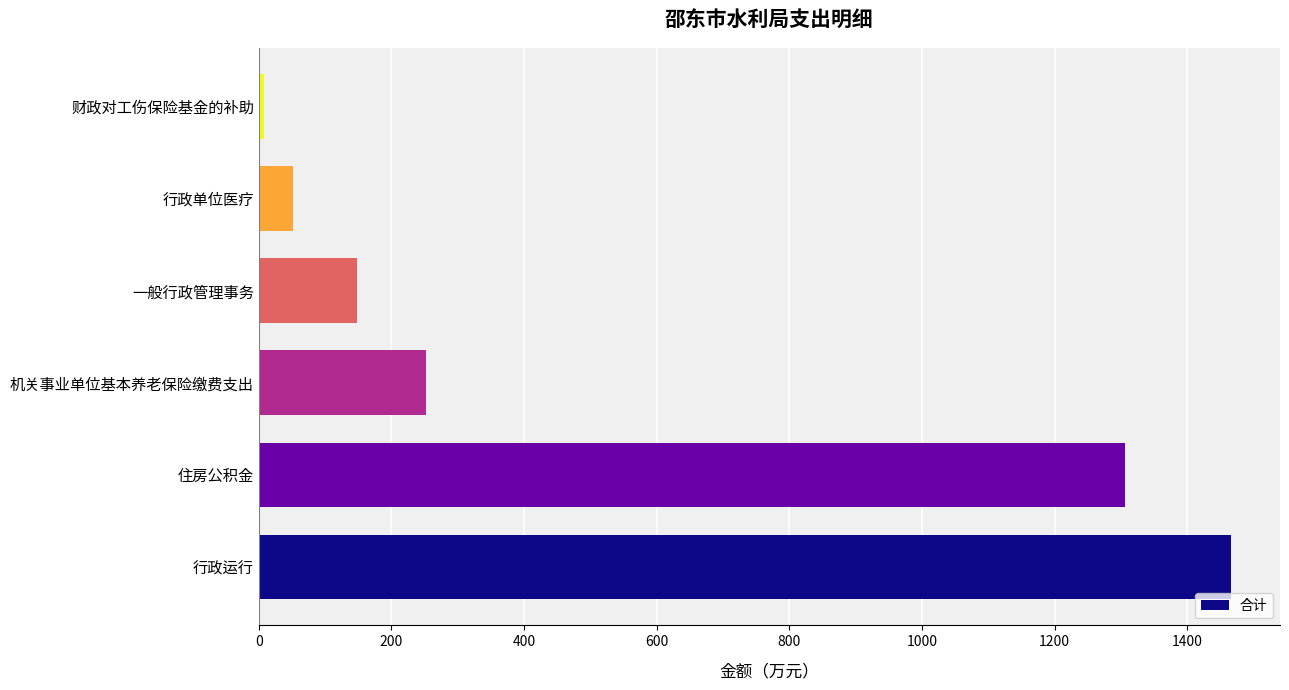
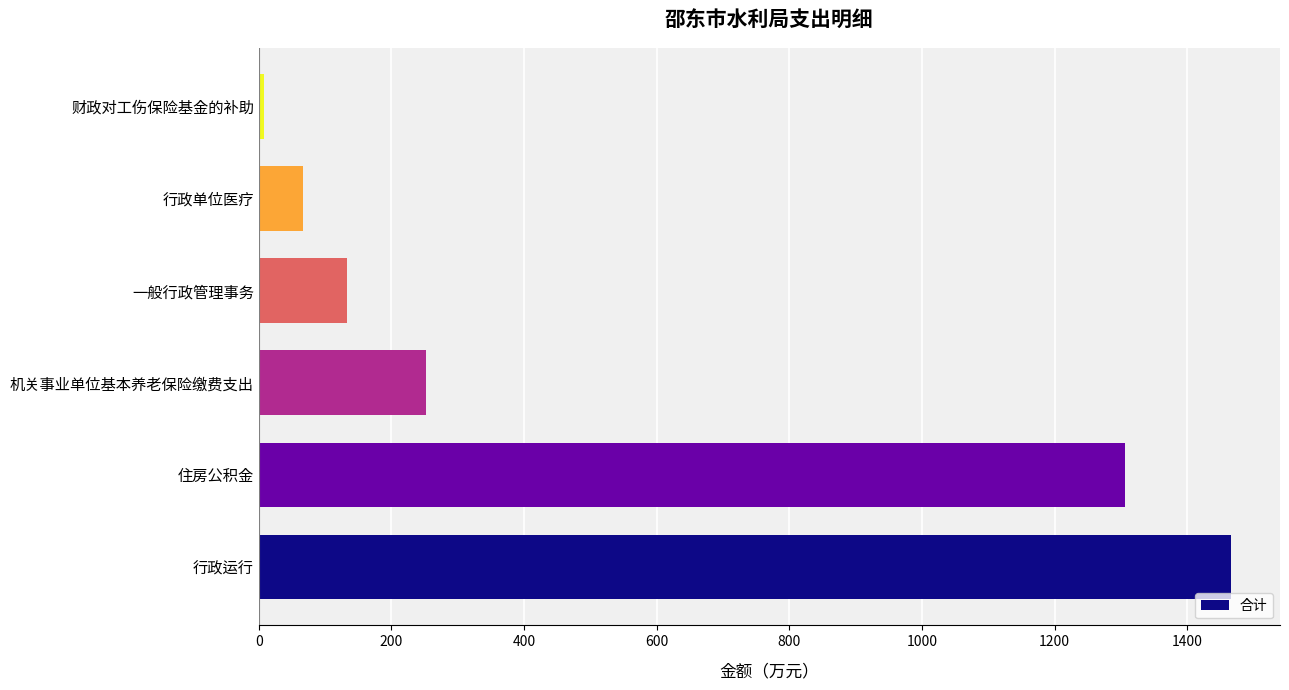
行政单位医疗: 50 -> 70
一般行政管理事务: 150 -> 130
